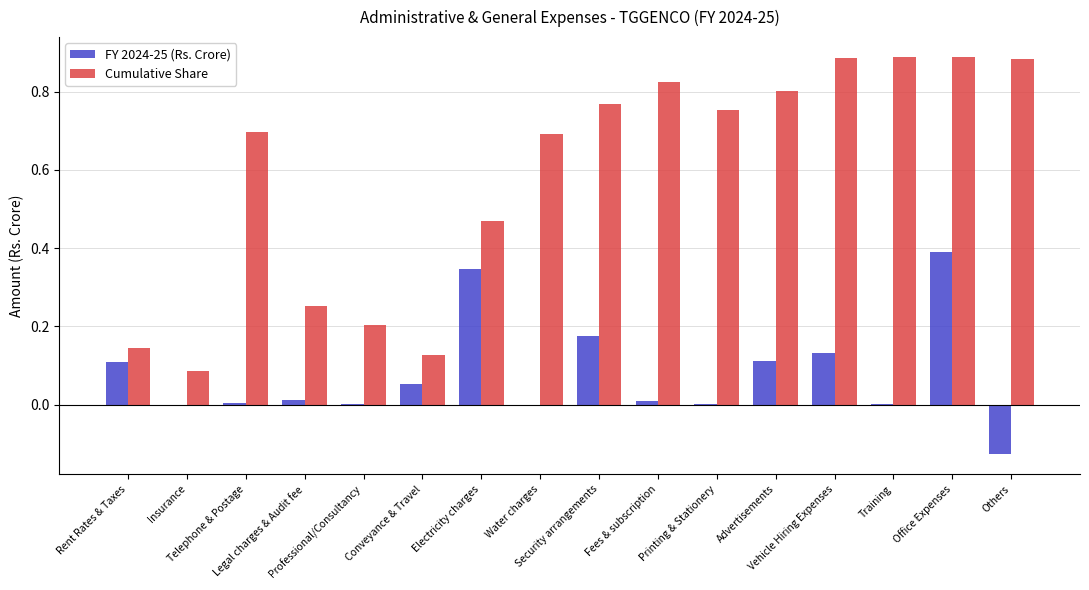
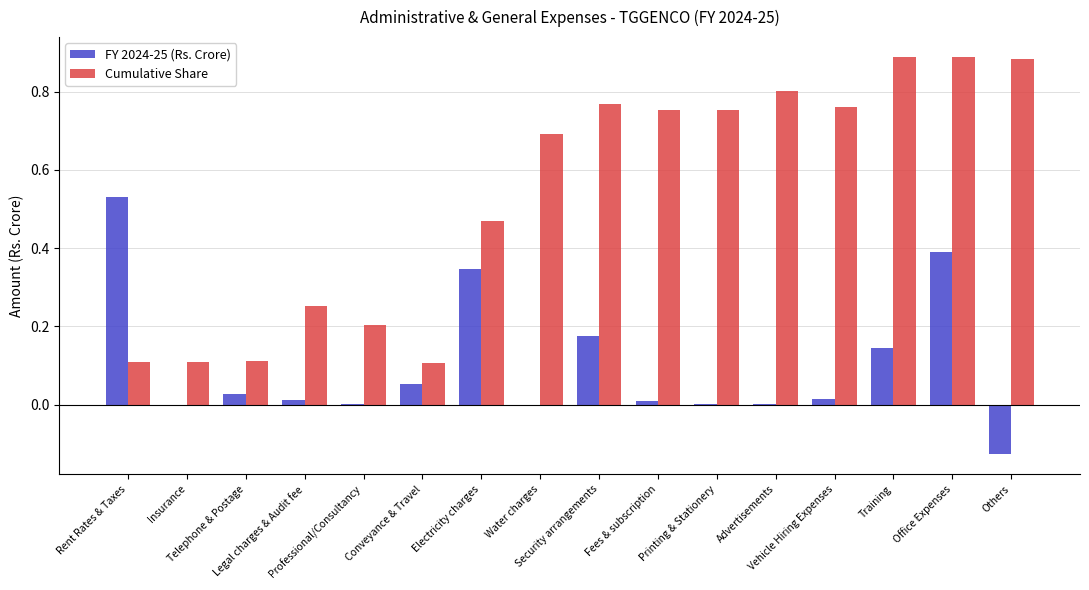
FY 2024-25 (Rs. Crore), Rent Rates & Taxes: 0.11 -> 0.53
Cumulative Share, Rent Rates & Taxes: 0.14 -> 0.11
Cumulative Share, Insurance: 0.09 -> 0.11
FY 2024-25 (Rs. Crore), Telephone & Postage: 0.00 -> 0.03
Cumulative Share, Telephone & Postage: 0.70 -> 0.11
Cumulative Share, Conveyance & Travel: 0.13 -> 0.11
Cumulative Share, Fees & subscription: 0.83 -> 0.75
FY 2024-25 (Rs. Crore), Advertisements: 0.11 -> 0.00
FY 2024-25 (Rs. Crore), Vehicle Hiring Expenses: 0.13 -> 0.01
Cumulative Share, Vehicle Hiring Expenses: 0.89 -> 0.76
FY 2024-25 (Rs. Crore), Training: 0.00 -> 0.15
